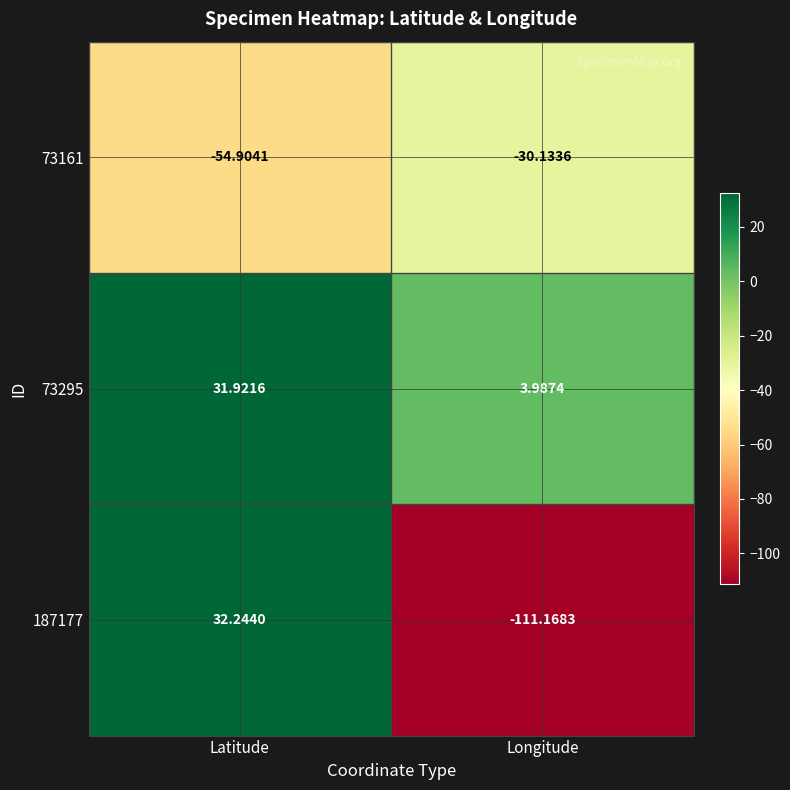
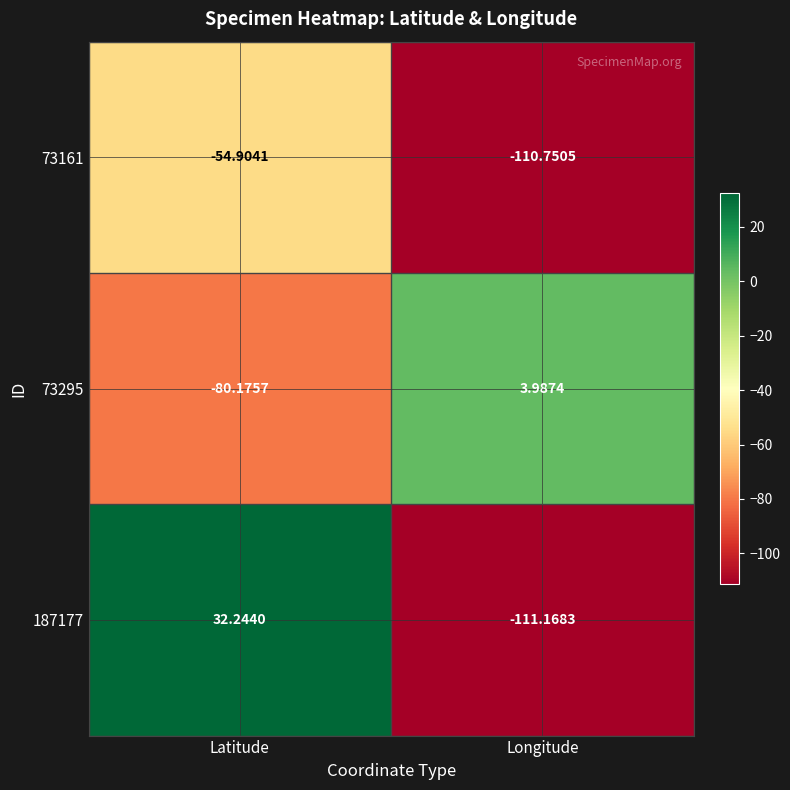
73161, Longitude: -30.1336 -> -110.7505
73295, Latitude: 31.9216 -> -80.1757
